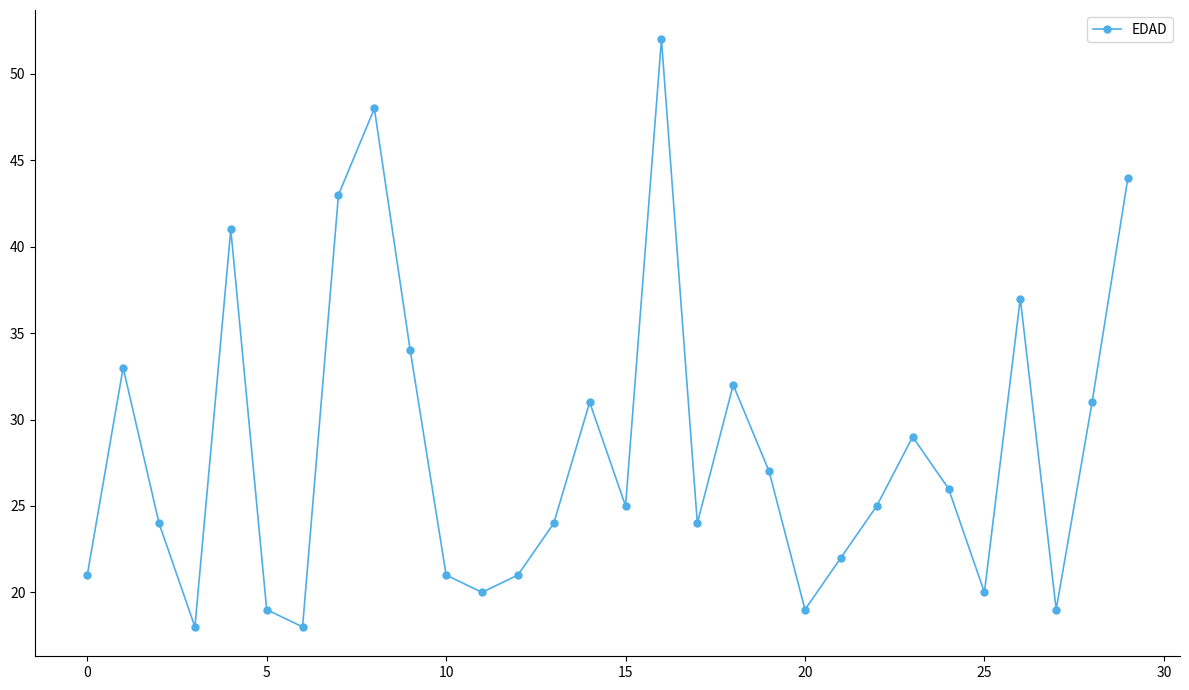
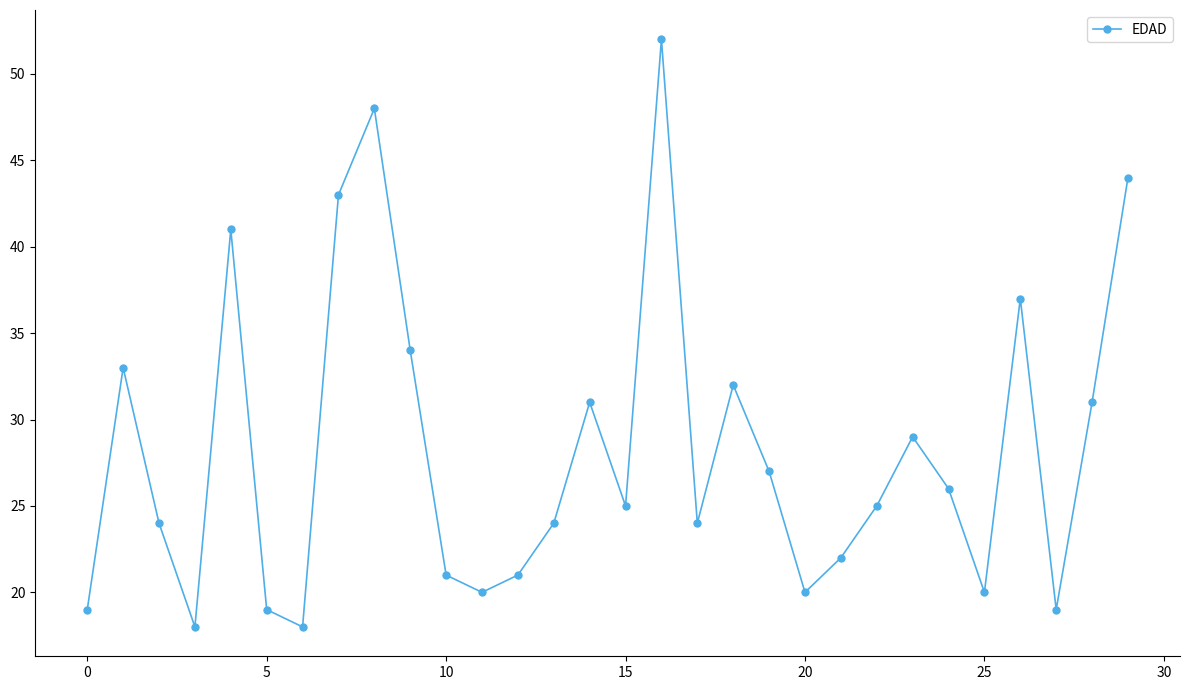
0: 21 -> 19
20: 19 -> 20
